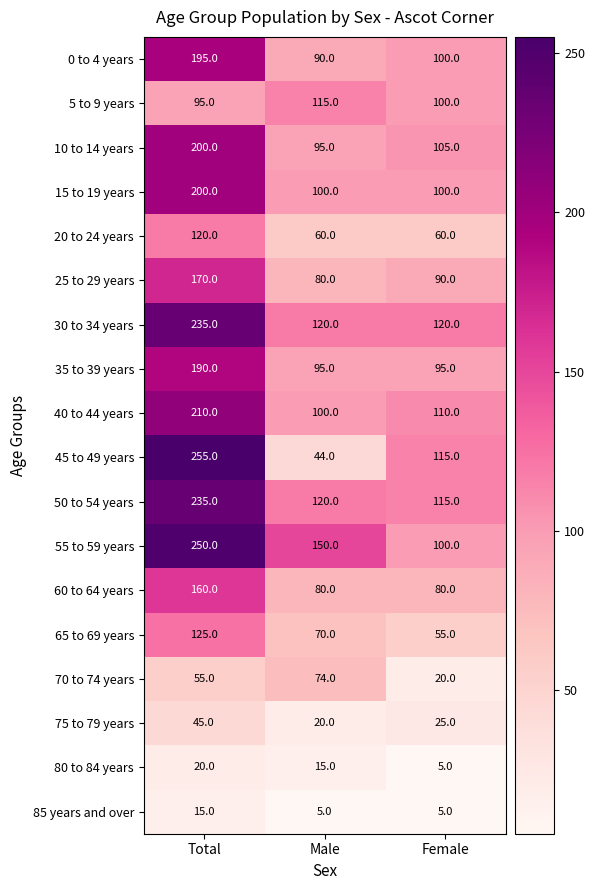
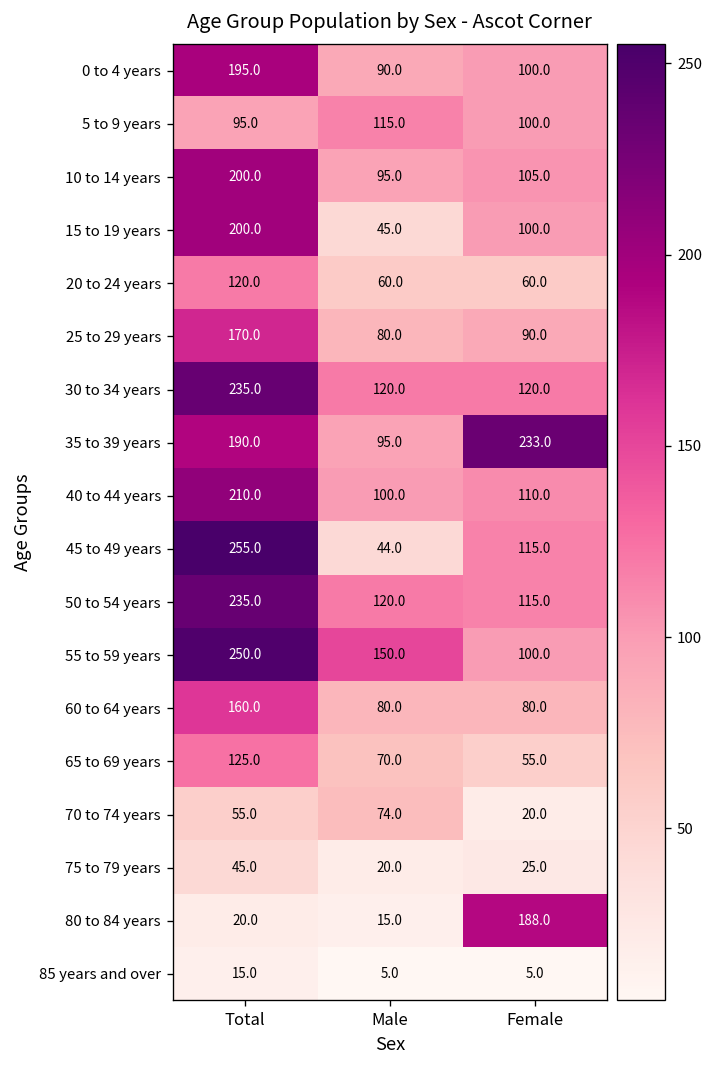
15 to 19 years, Male: 100.0 -> 45.0
35 to 39 years, Female: 95.0 -> 233.0
80 to 84 years, Female: 5.0 -> 188.0
